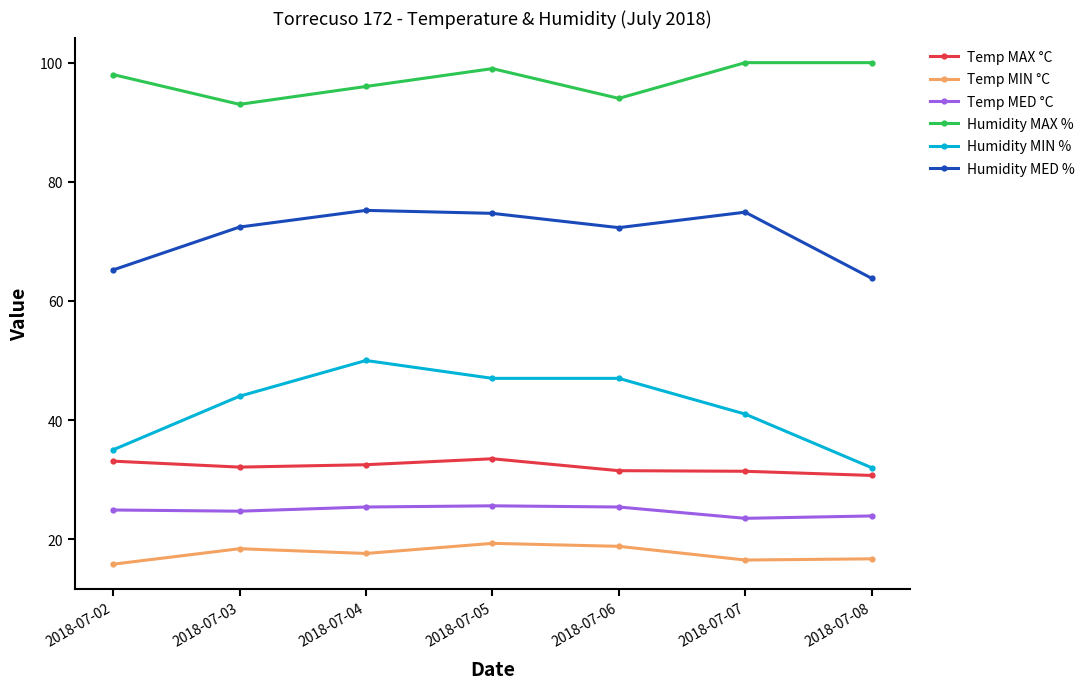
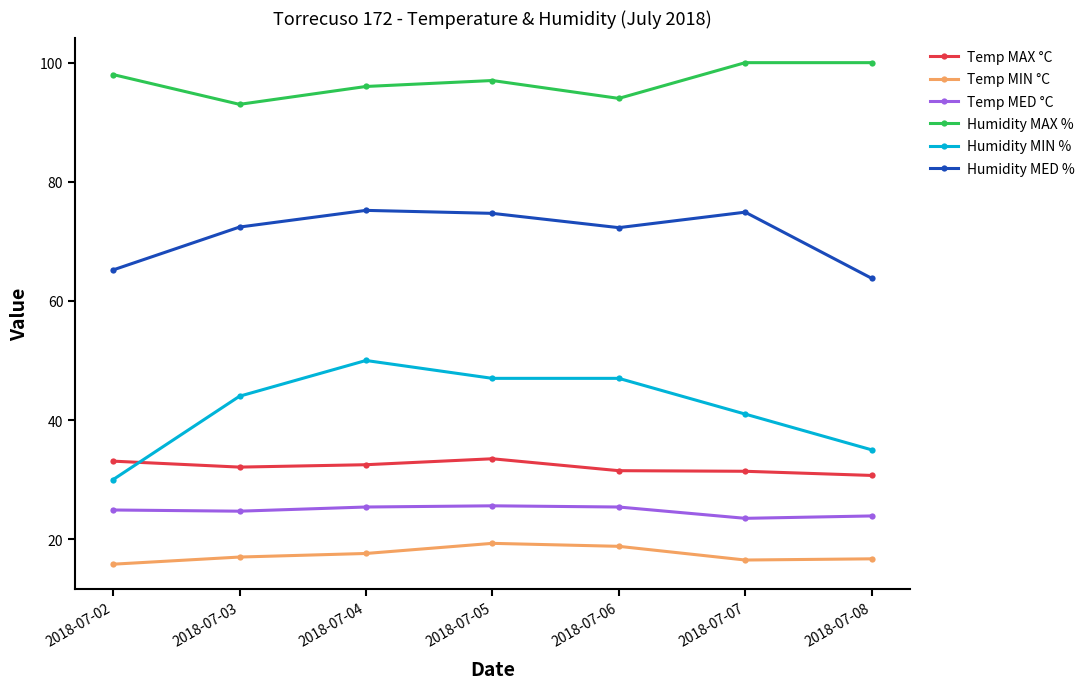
Humidity MIN %, 2018-07-02: 35 -> 30
Temp MIN °C, 2018-07-03: 18 -> 17
Humidity MAX %, 2018-07-05: 99 -> 97
Humidity MIN %, 2018-07-08: 32 -> 35
